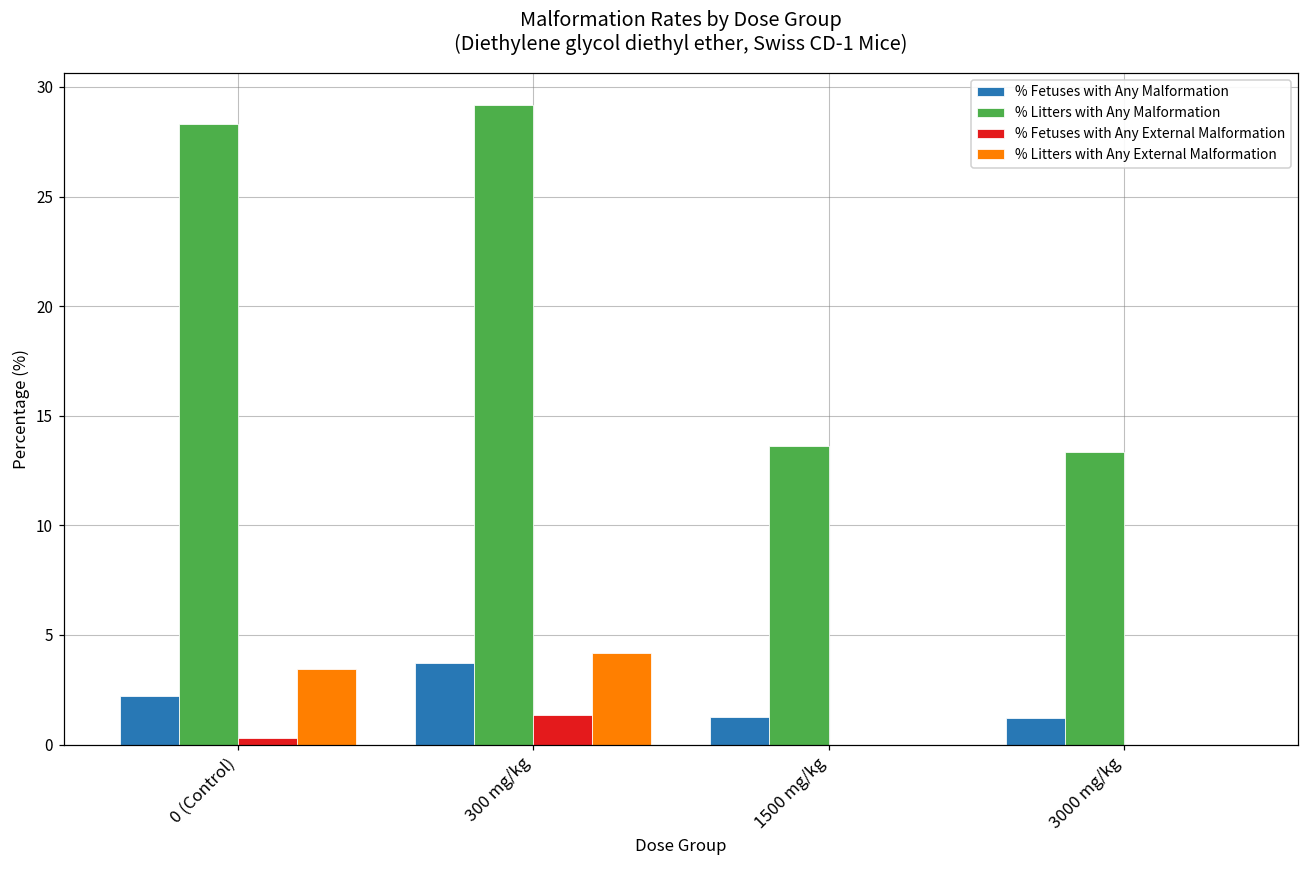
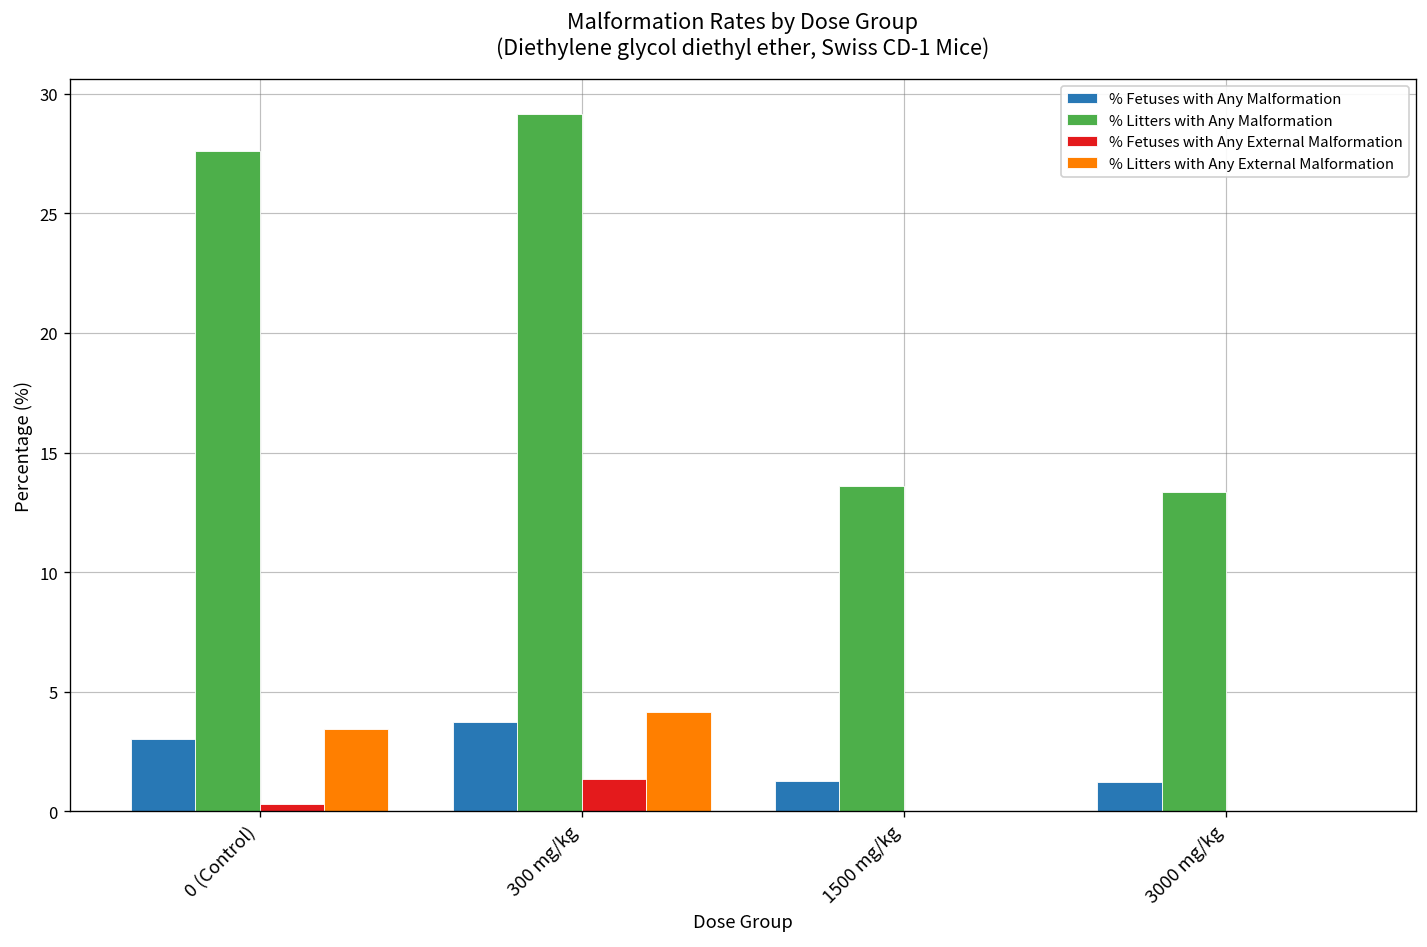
% Fetuses with Any Malformation, 0 (Control): 2.2 -> 3.0
% Litters with Any Malformation, 0 (Control): 28.3 -> 27.6
